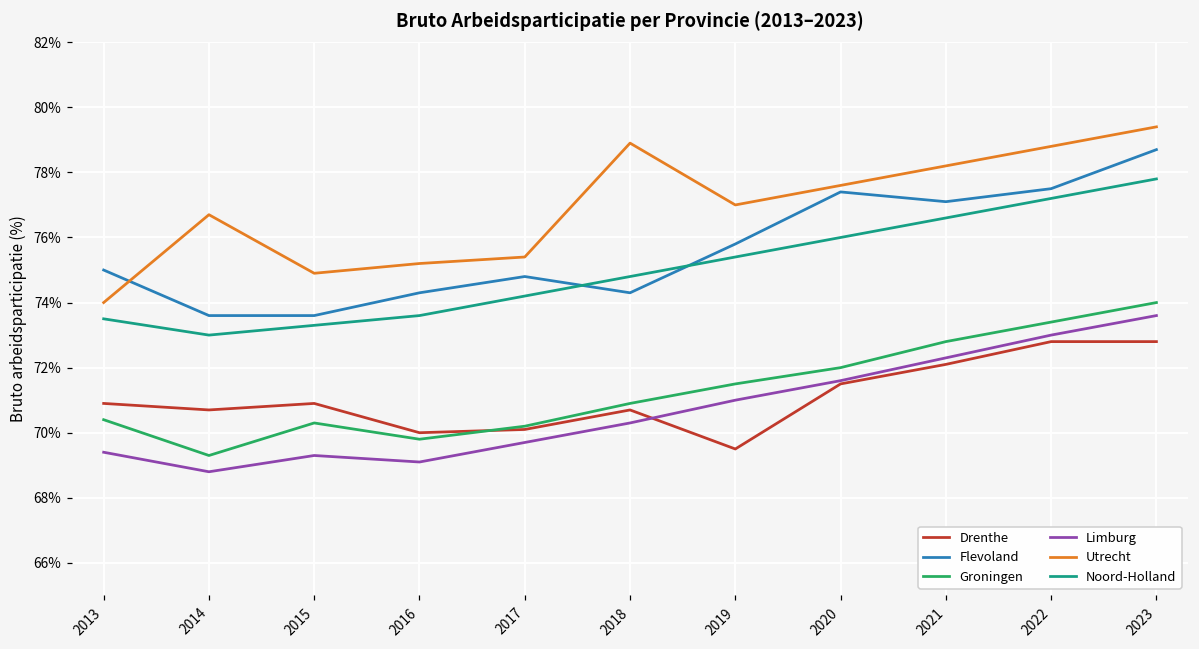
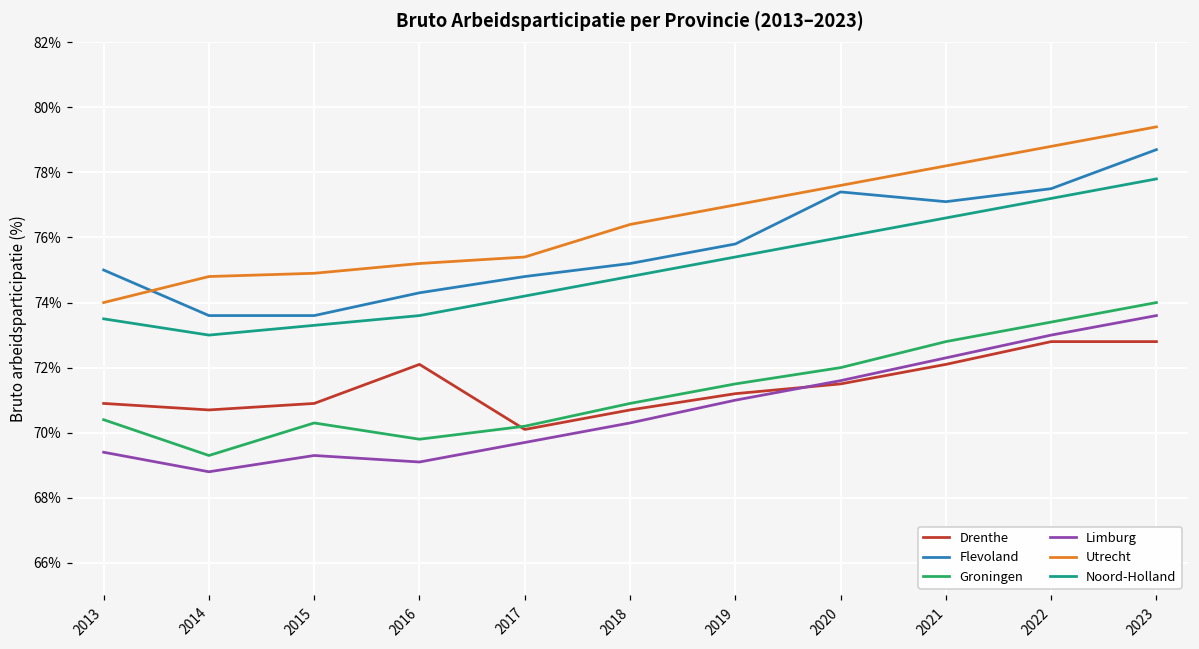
Utrecht, 2014: 76.7% -> 74.8%
Drenthe, 2016: 70.0% -> 72.1%
Flevoland, 2018: 74.3% -> 75.2%
Utrecht, 2018: 78.9% -> 76.4%
Drenthe, 2019: 69.5% -> 71.2%
